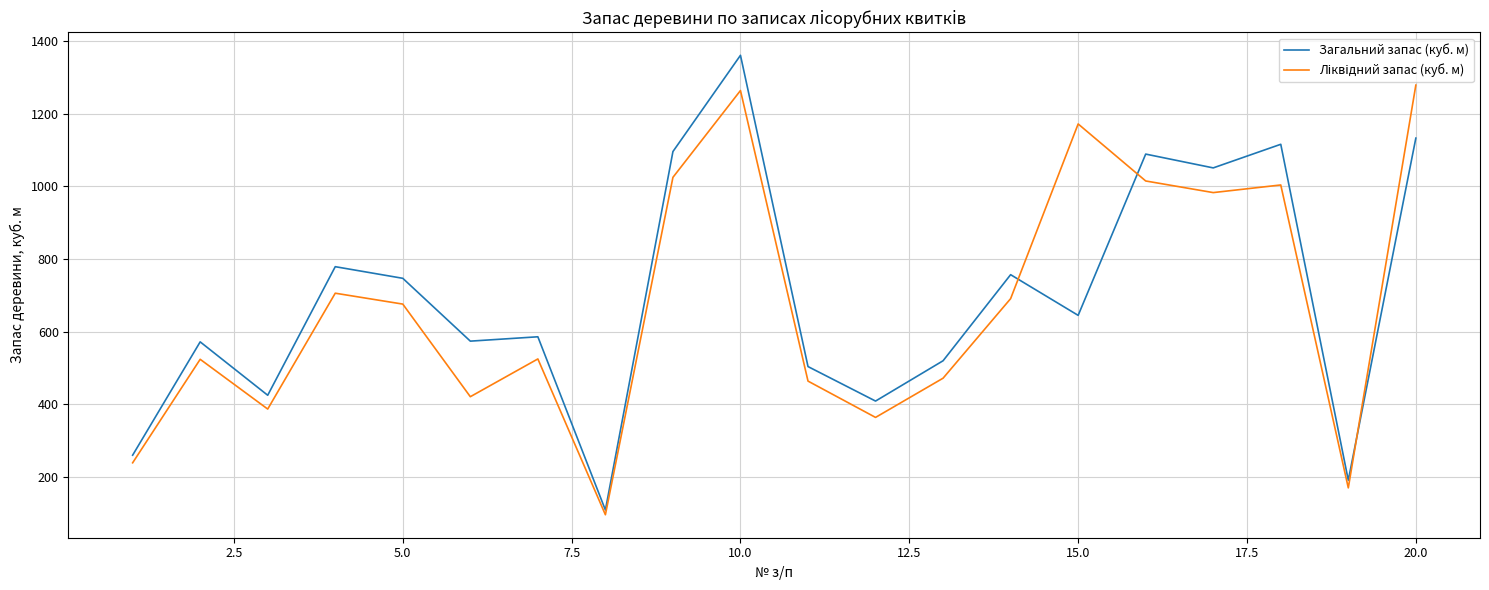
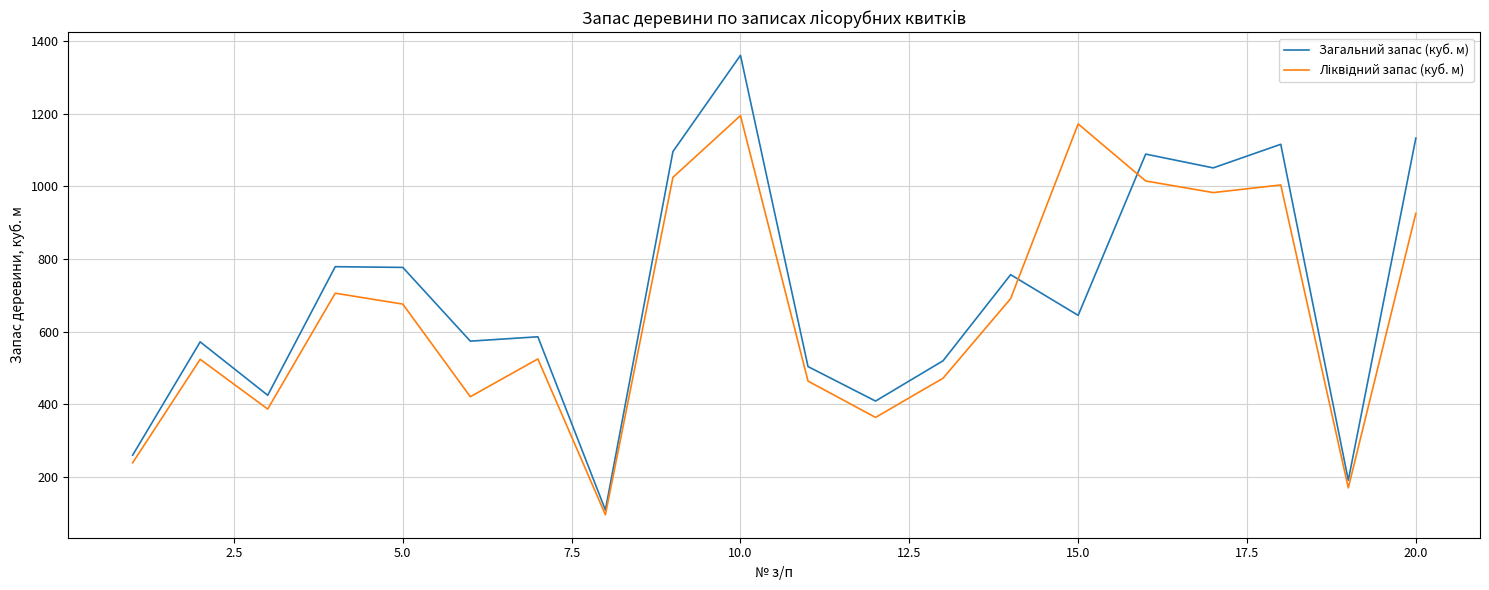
Загальний запас (куб. м), 5.0: 750 -> 780
Ліквідний запас (куб. м), 10.0: 1260 -> 1200
Ліквідний запас (куб. м), 20.0: 1280 -> 930
